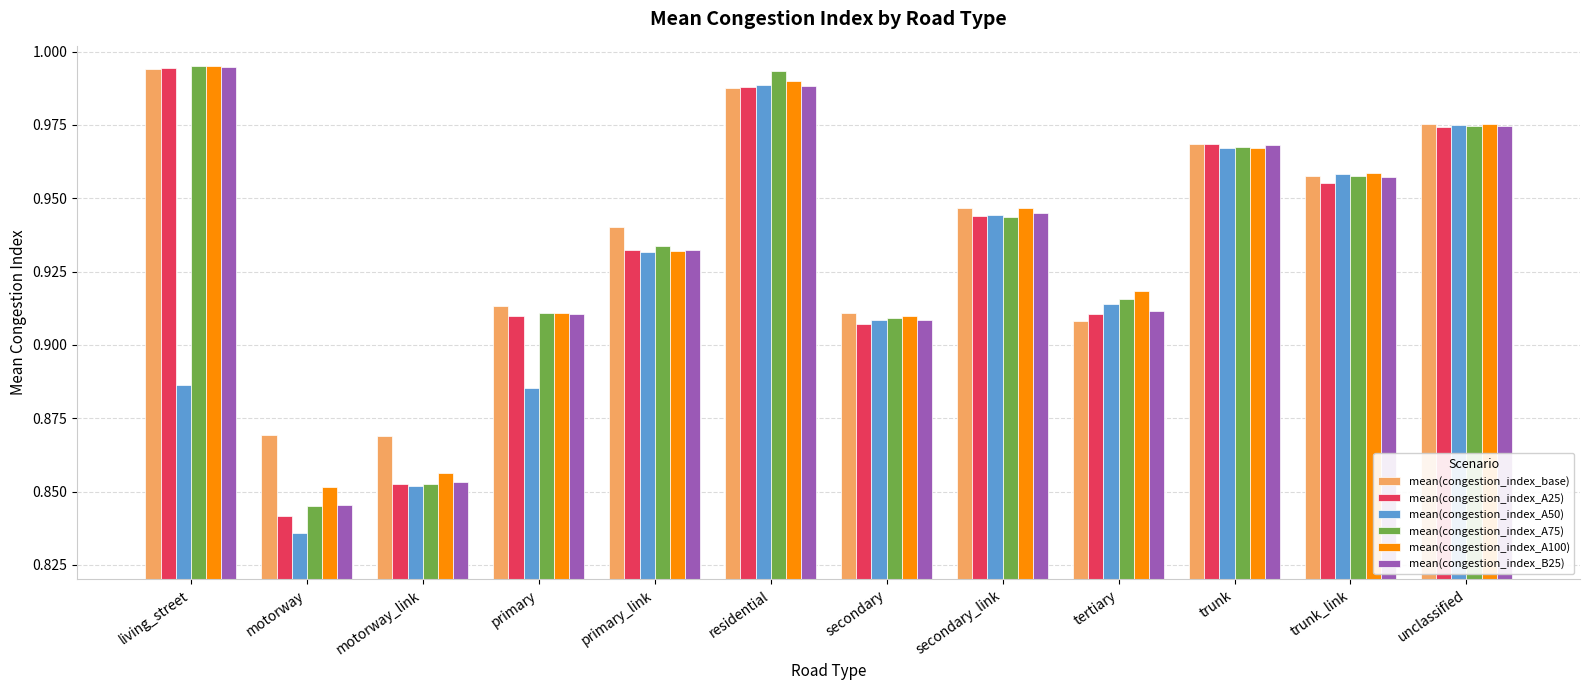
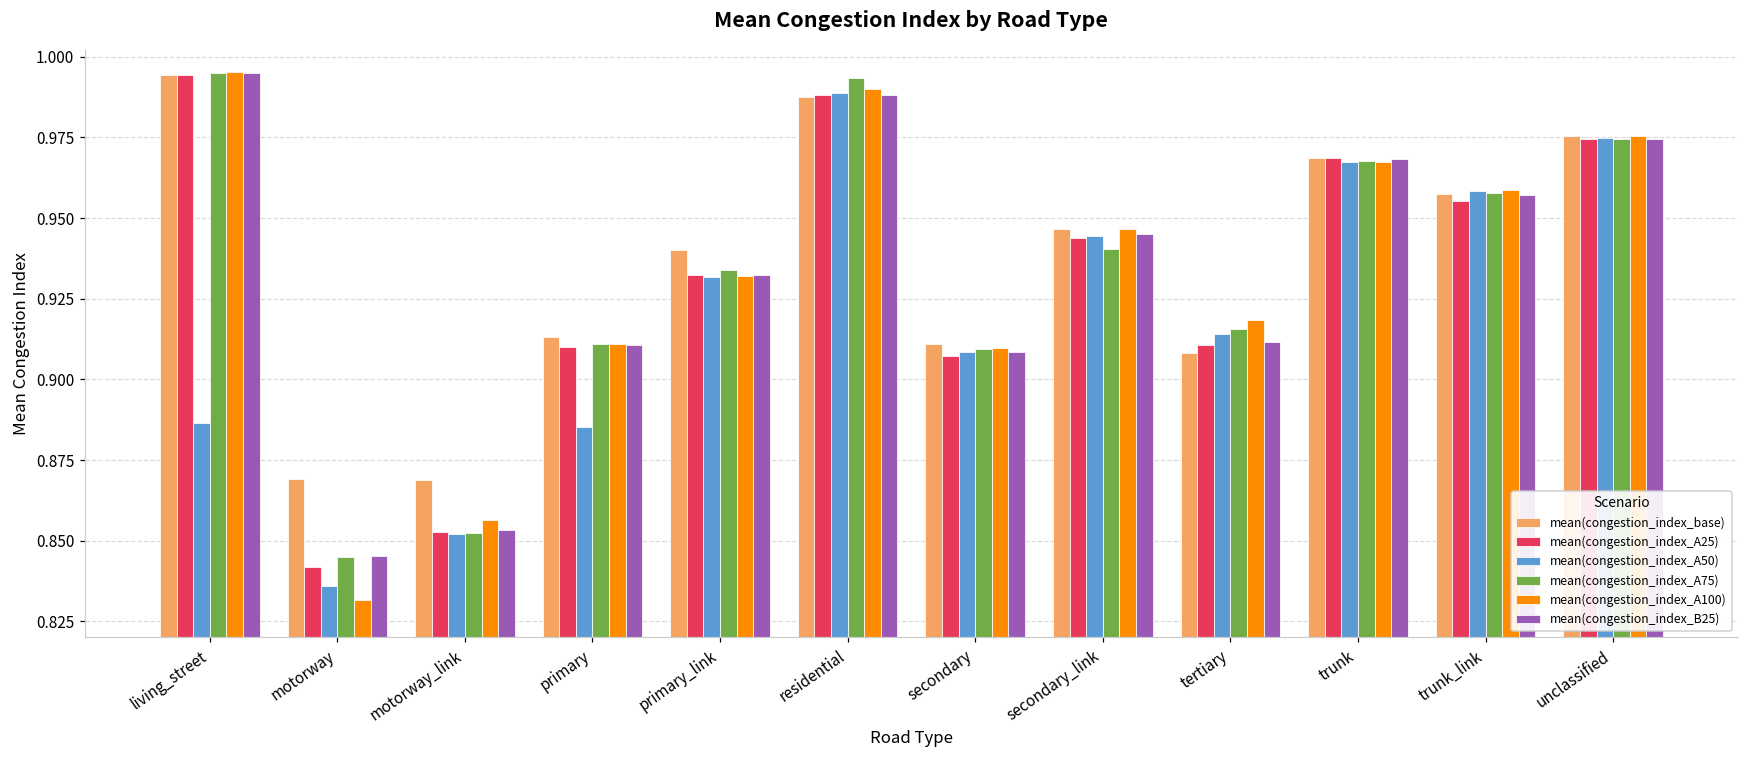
mean(congestion_index_A100), motorway: 0.852 -> 0.832
mean(congestion_index_A75), secondary_link: 0.944 -> 0.940
